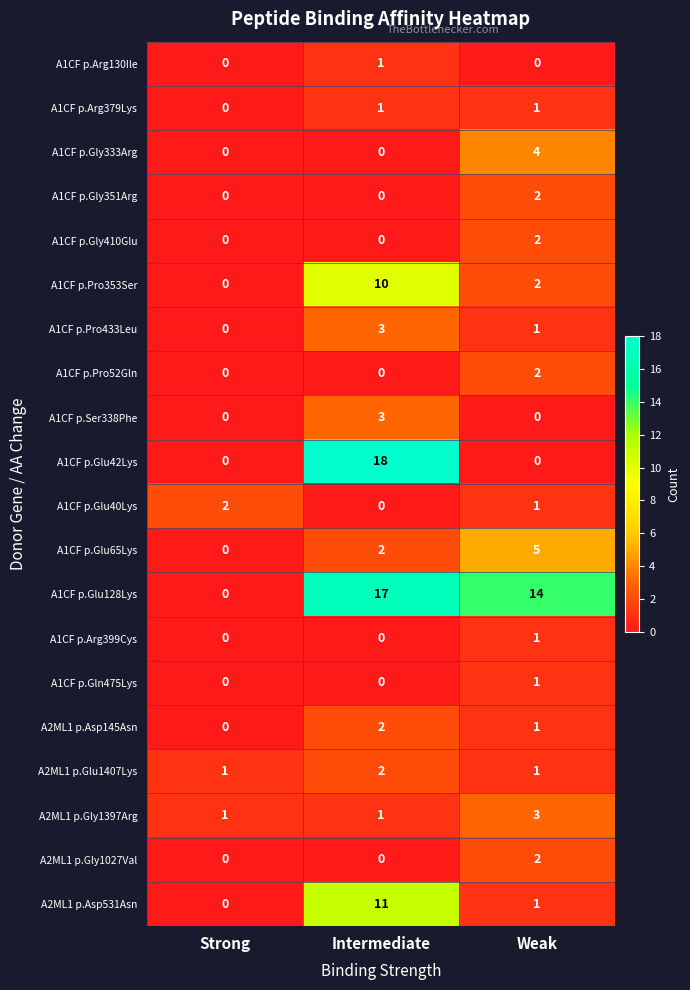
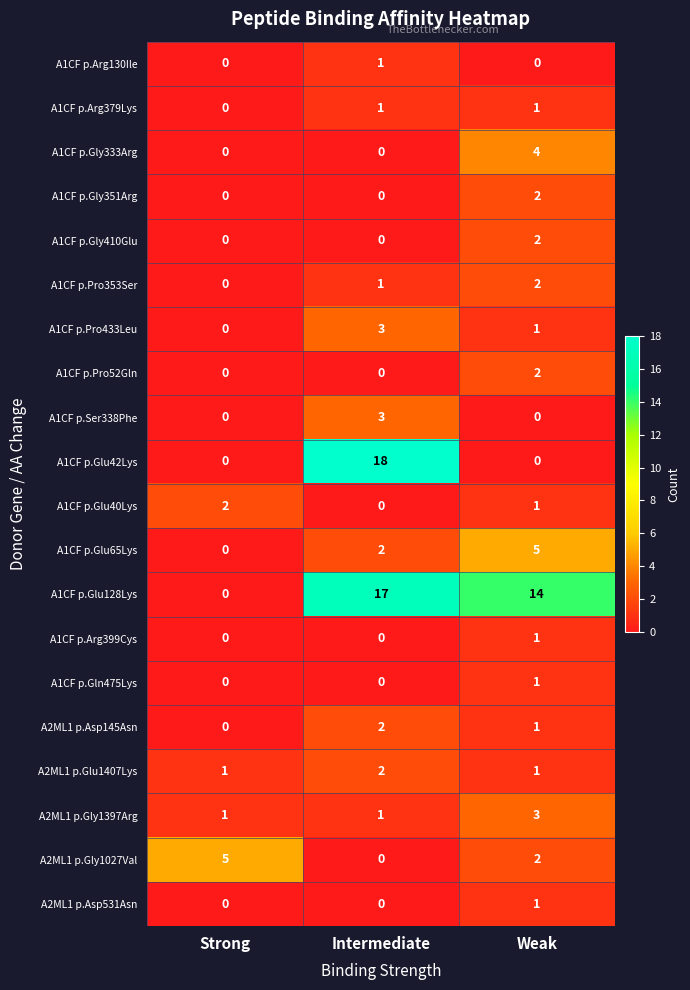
A1CF p.Pro353Ser, Intermediate: 10 -> 1
A2ML1 p.Gly1027Val, Strong: 0 -> 5
A2ML1 p.Asp531Asn, Intermediate: 11 -> 0
